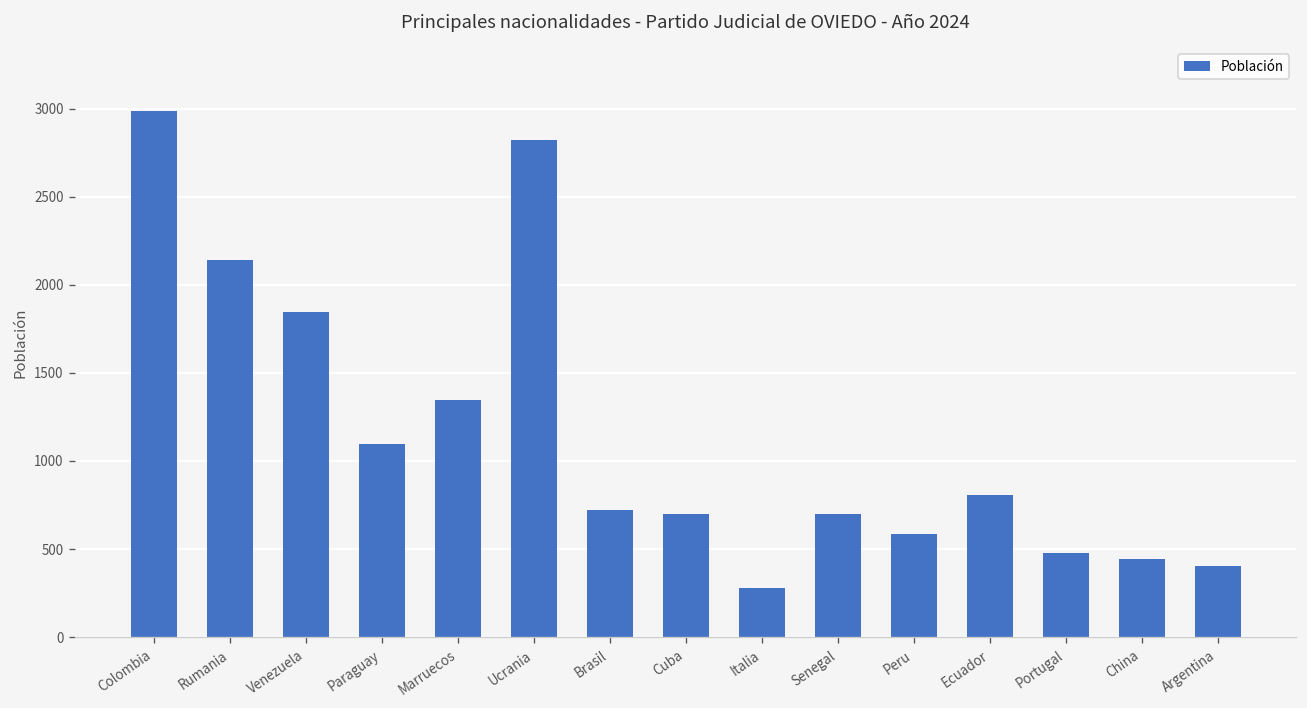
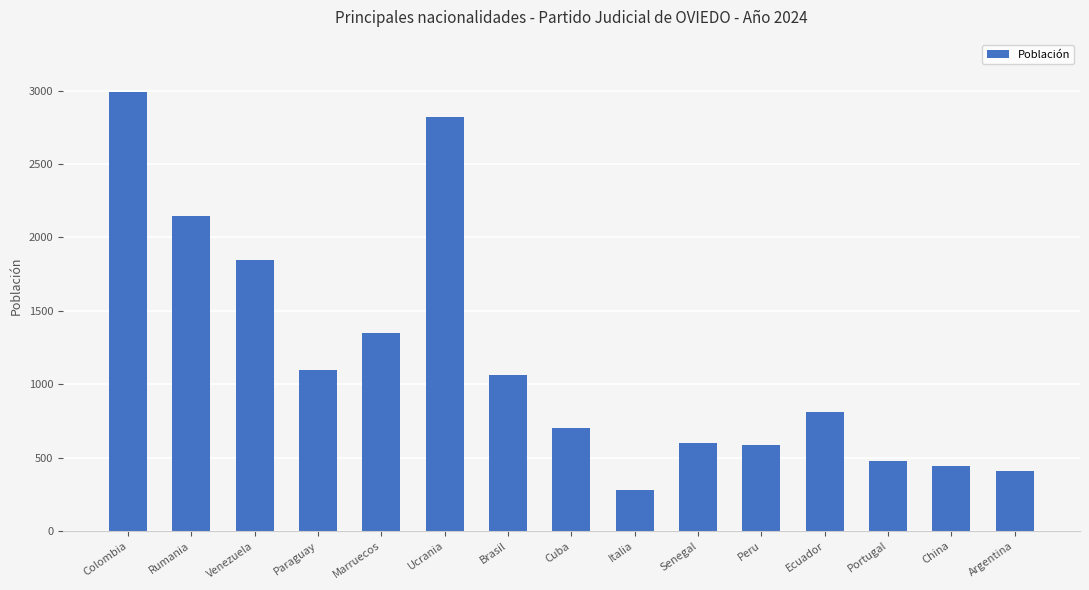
Brasil: 720 -> 1060
Senegal: 700 -> 600
